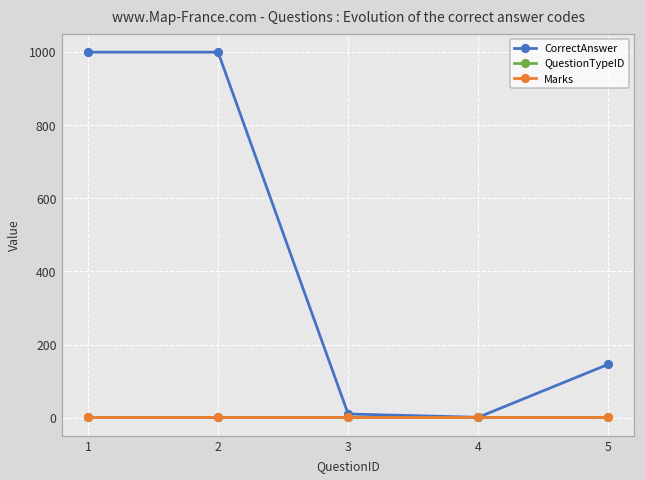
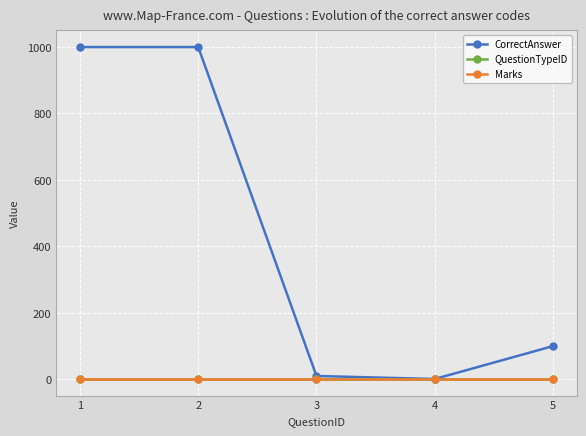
CorrectAnswer, 5: 150 -> 100
